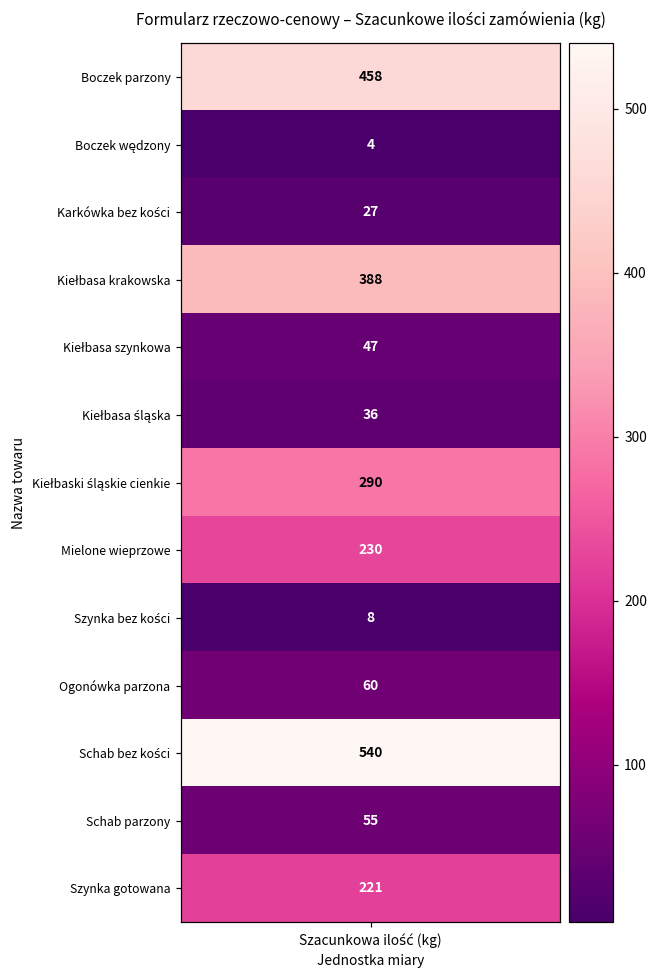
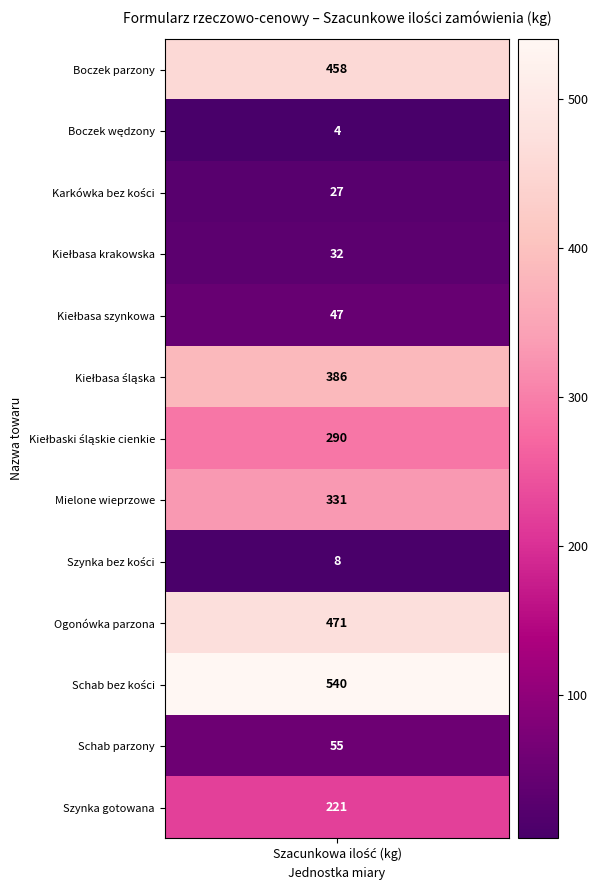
Kiełbasa krakowska, Szacunkowa ilość (kg): 388 -> 32
Kiełbasa śląska, Szacunkowa ilość (kg): 36 -> 386
Mielone wieprzowe, Szacunkowa ilość (kg): 230 -> 331
Ogonówka parzona, Szacunkowa ilość (kg): 60 -> 471
